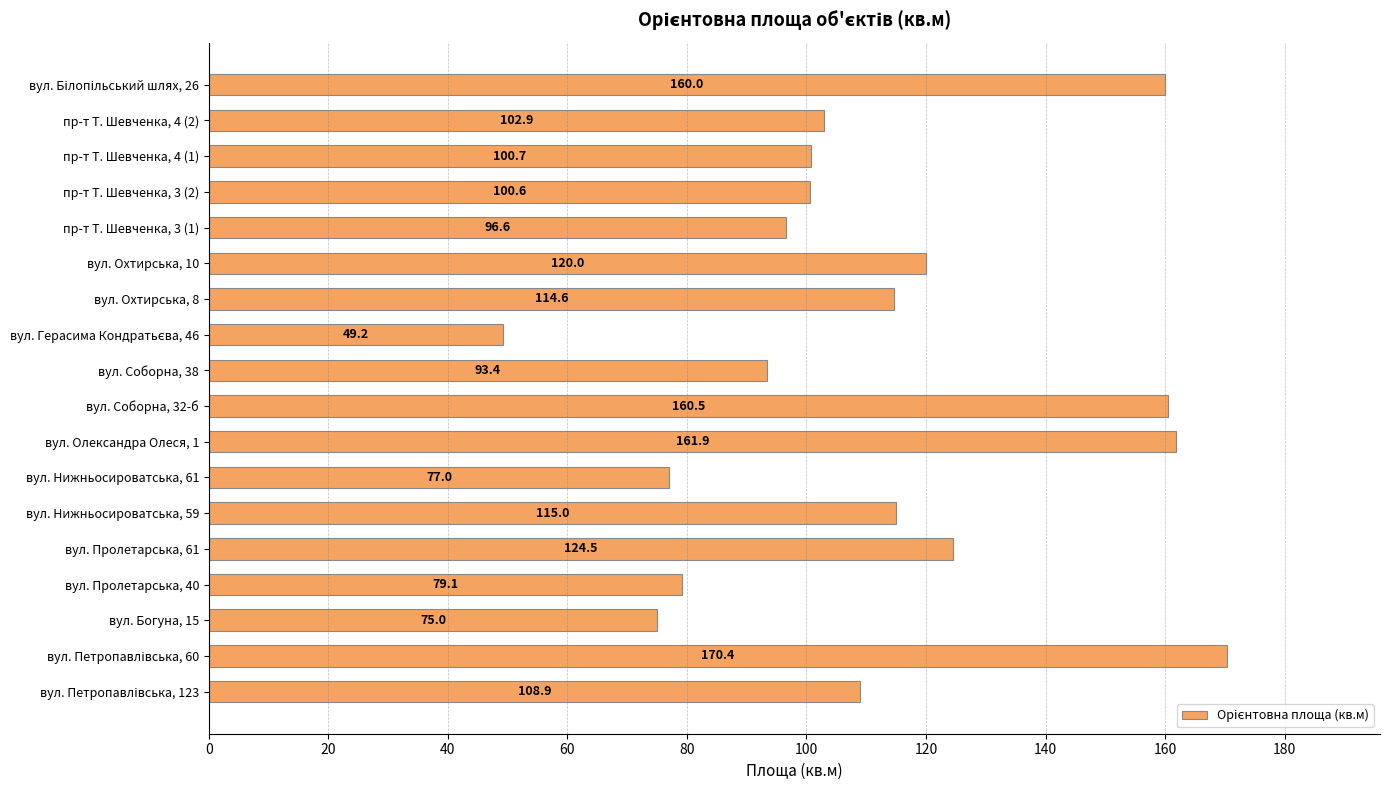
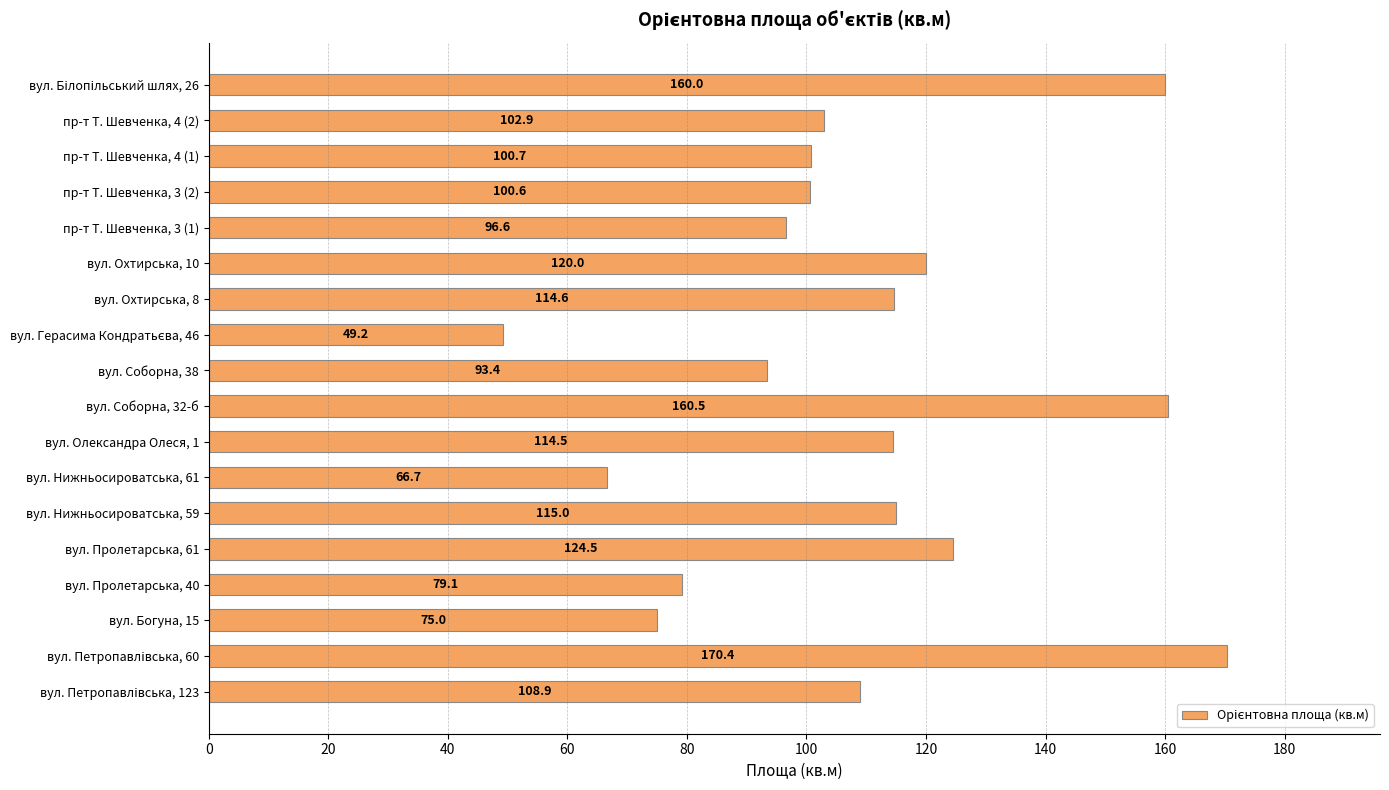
вул. Олександра Олеся, 1: 161.9 -> 114.5
вул. Нижньосироватська, 61: 77.0 -> 66.7
